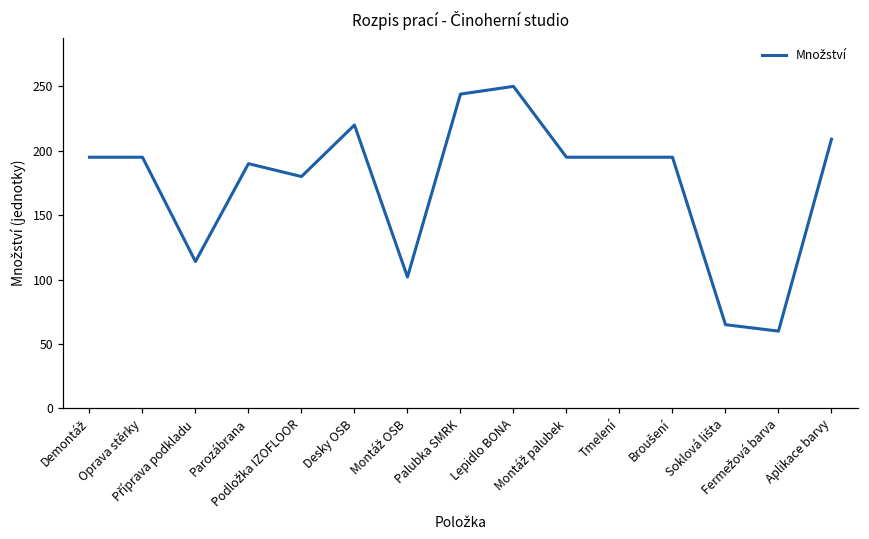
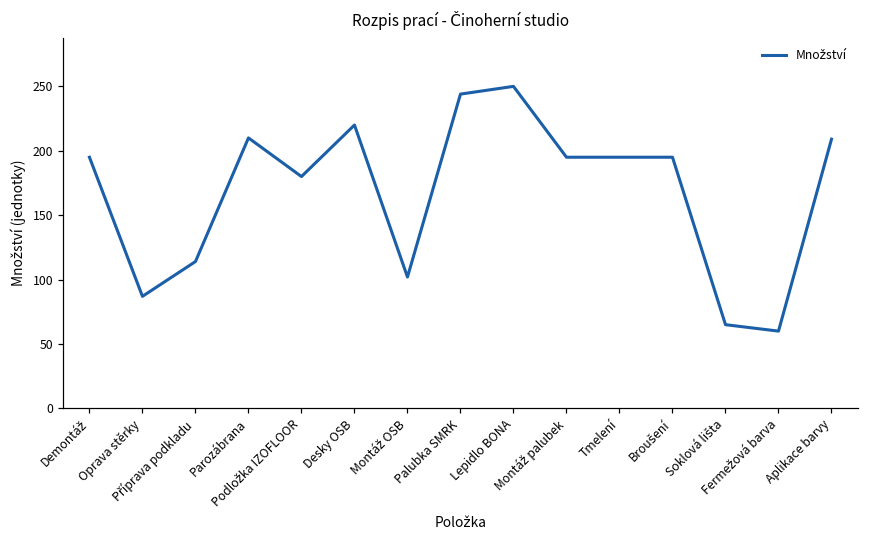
Oprava stěrky: 195 -> 87
Parozábrana: 190 -> 210
